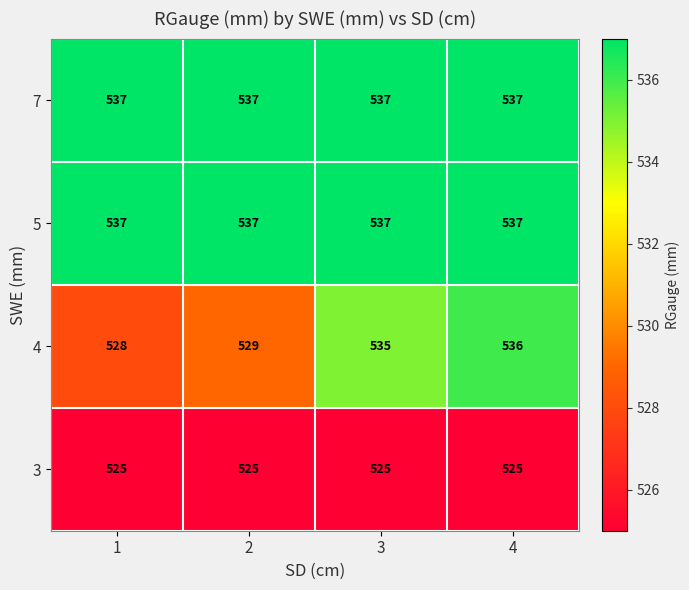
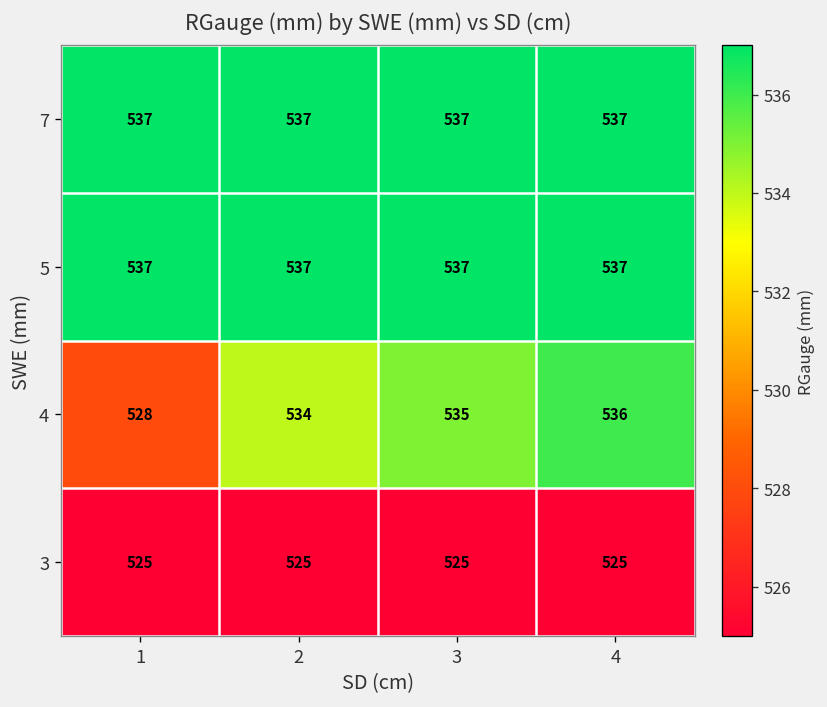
4, 2: 529 -> 534
